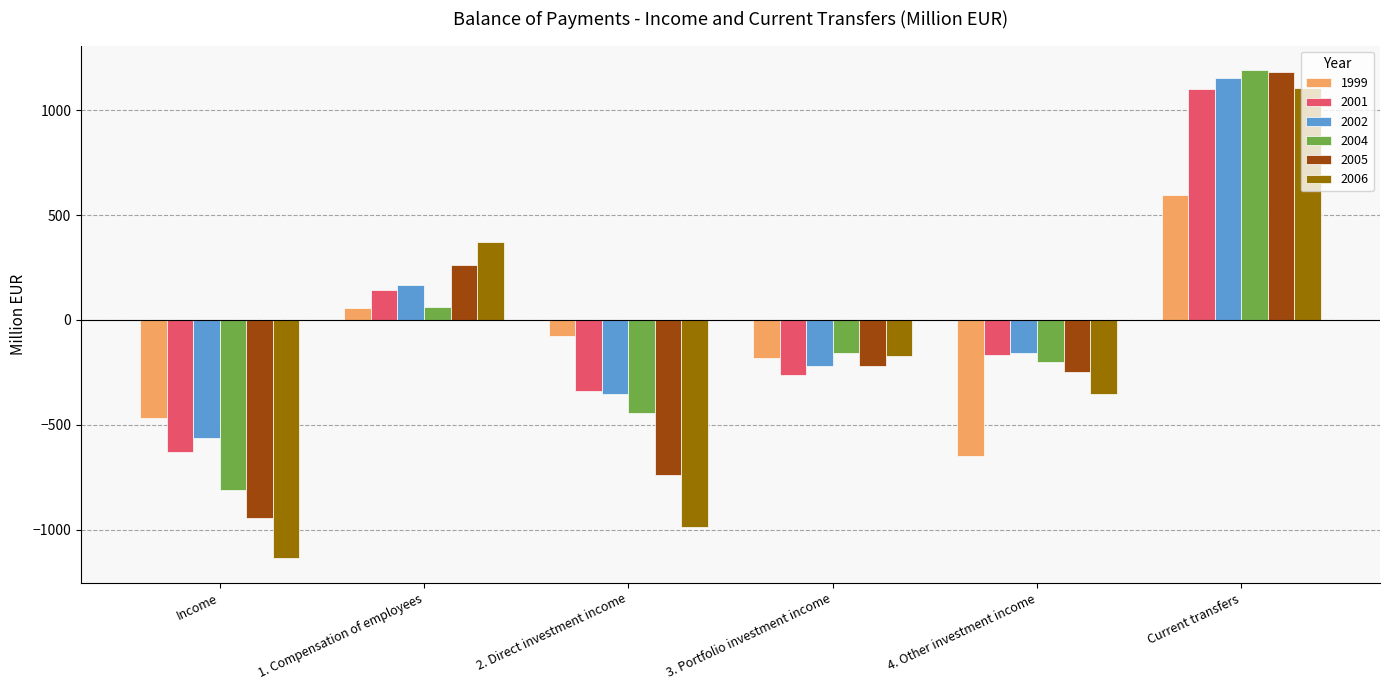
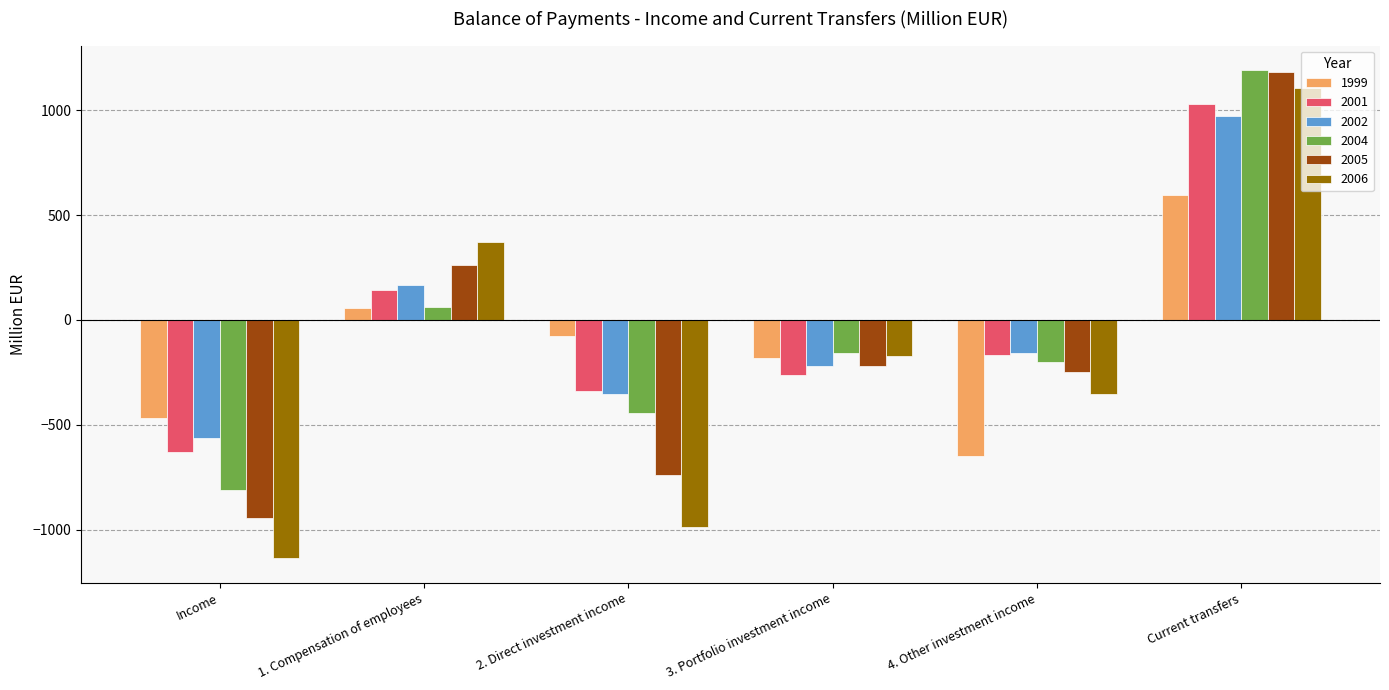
2001, Current transfers: 1100 -> 1030
2002, Current transfers: 1150 -> 970
